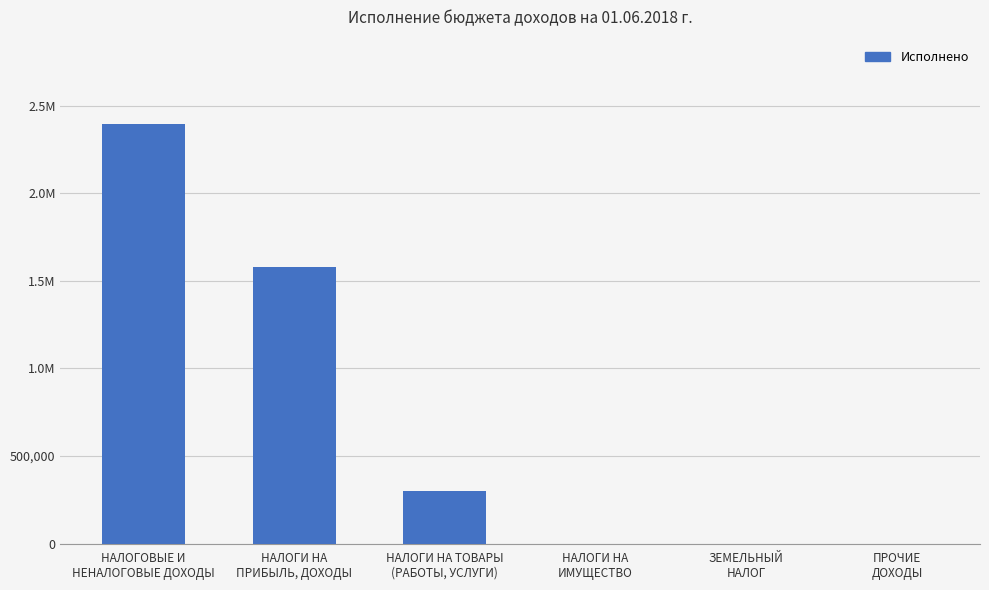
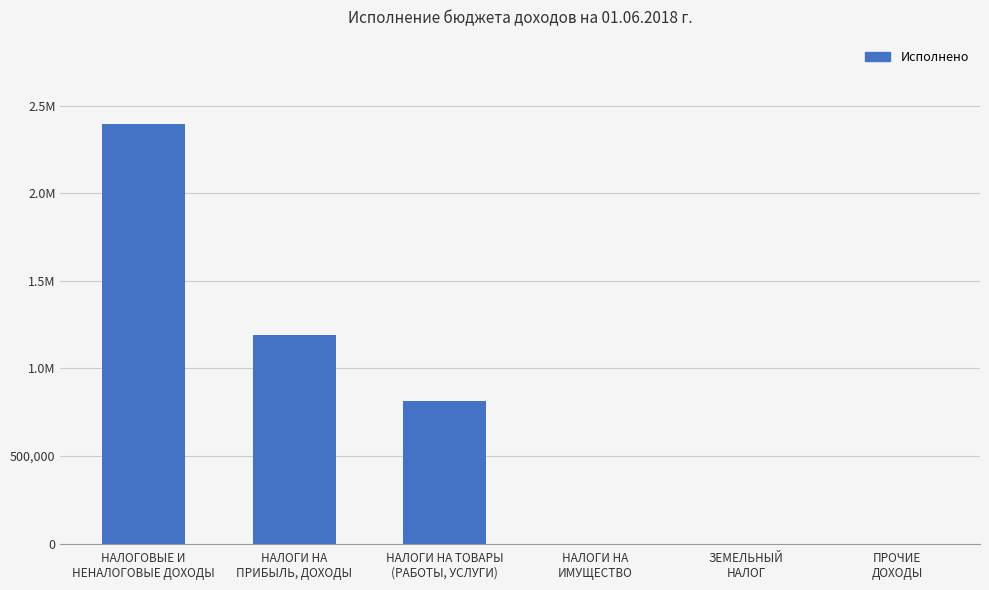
НАЛОГИ НА ПРИБЫЛЬ, ДОХОДЫ: 1,580,000 -> 1,190,000
НАЛОГИ НА ТОВАРЫ (РАБОТЫ, УСЛУГИ): 300,000 -> 820,000
